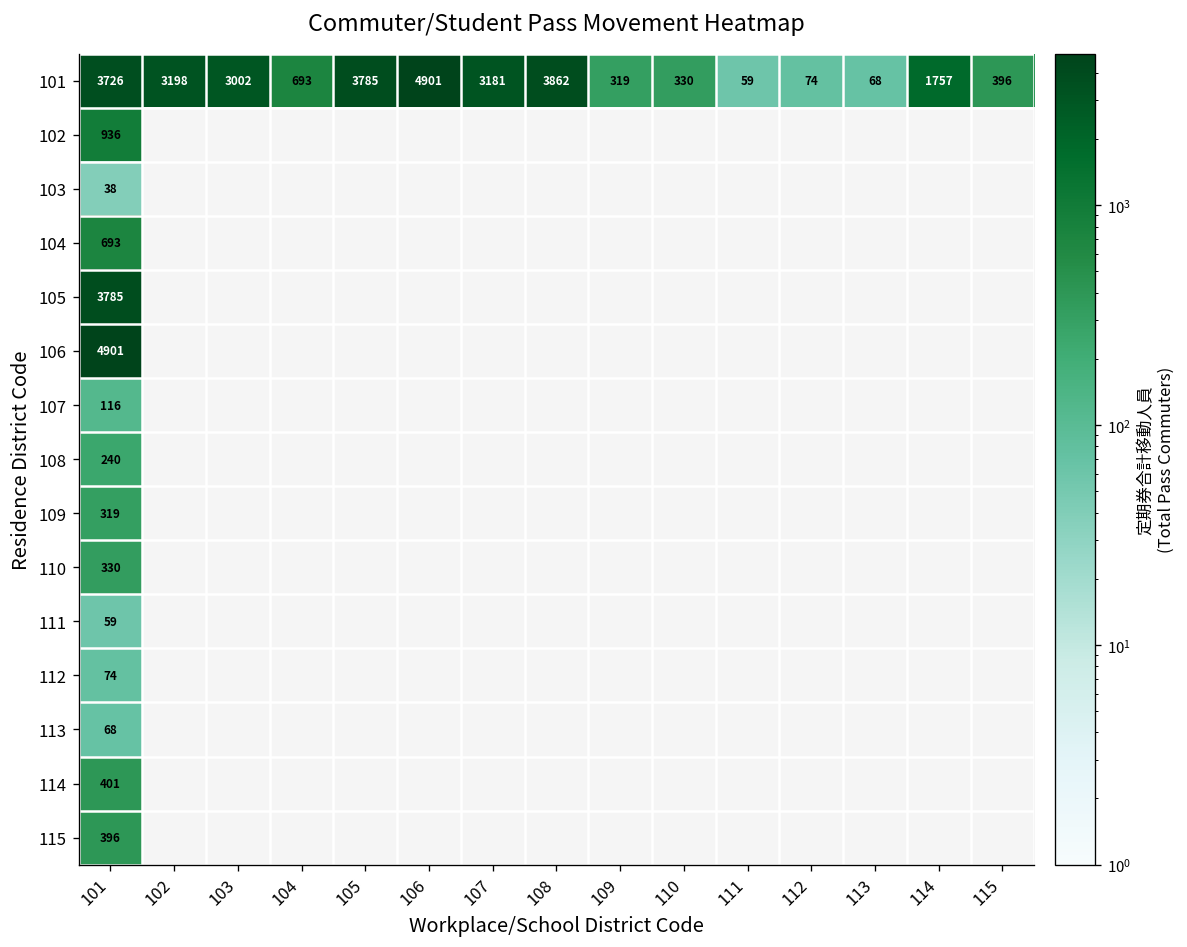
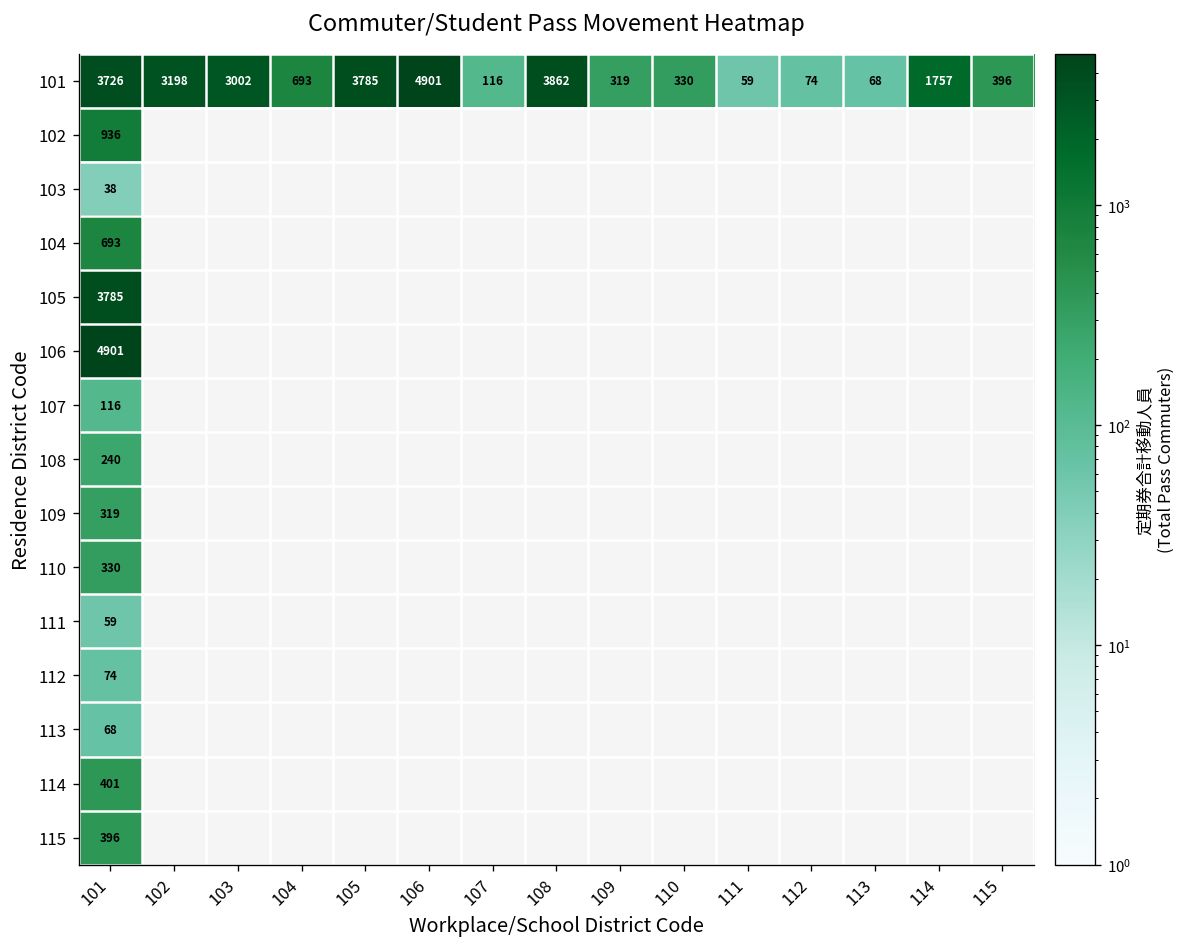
101, 107: 3181 -> 116
